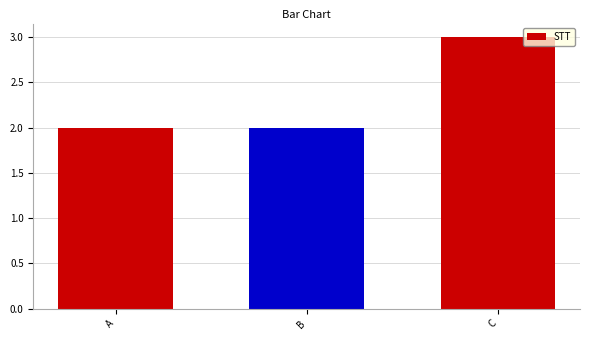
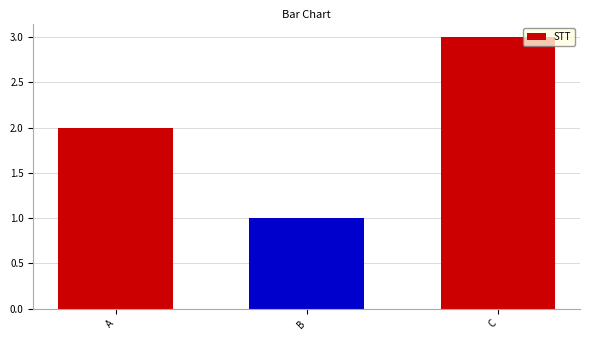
B: 2 -> 1
